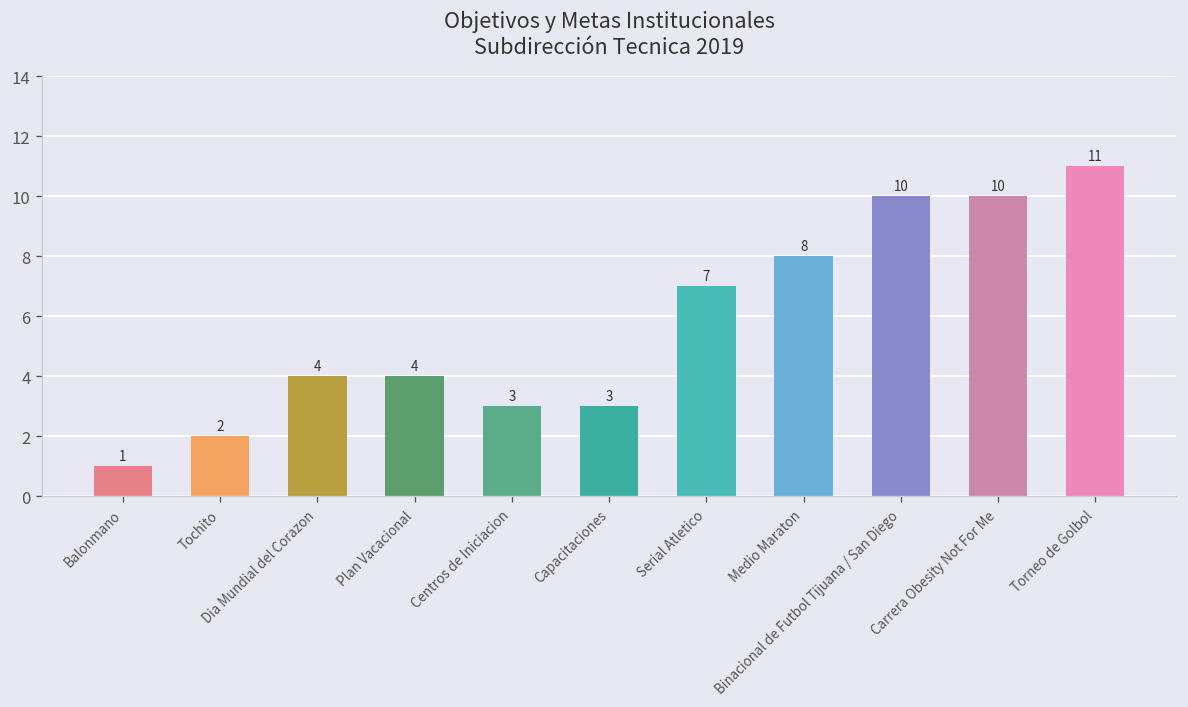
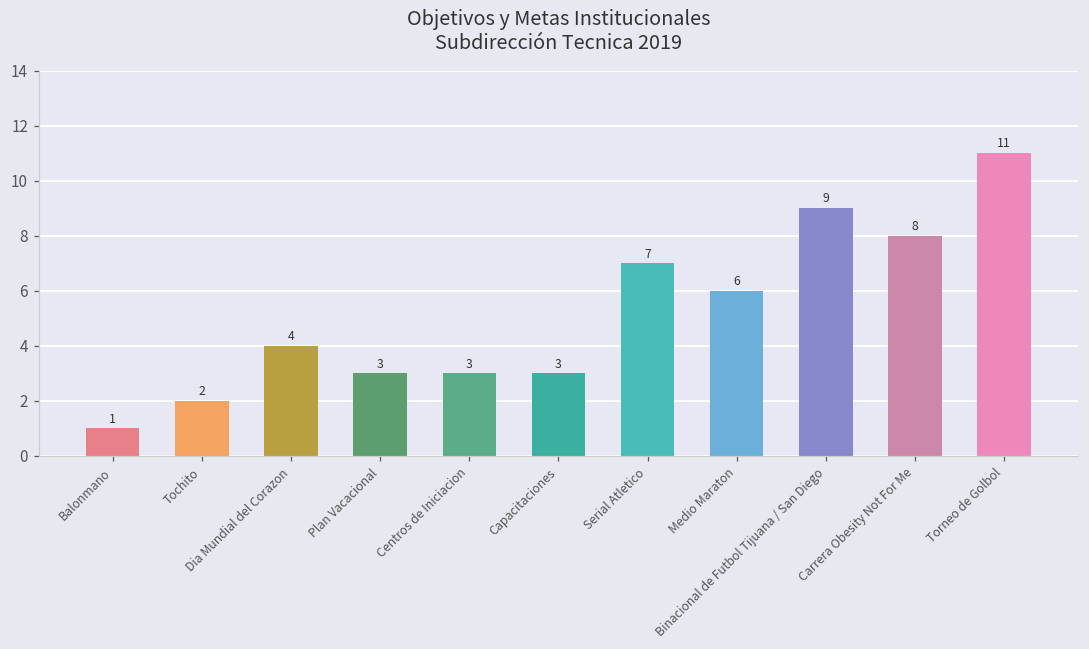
Plan Vacacional: 4 -> 3
Medio Maraton: 8 -> 6
Binacional de Futbol Tijuana / San Diego: 10 -> 9
Carrera Obesity Not For Me: 10 -> 8
